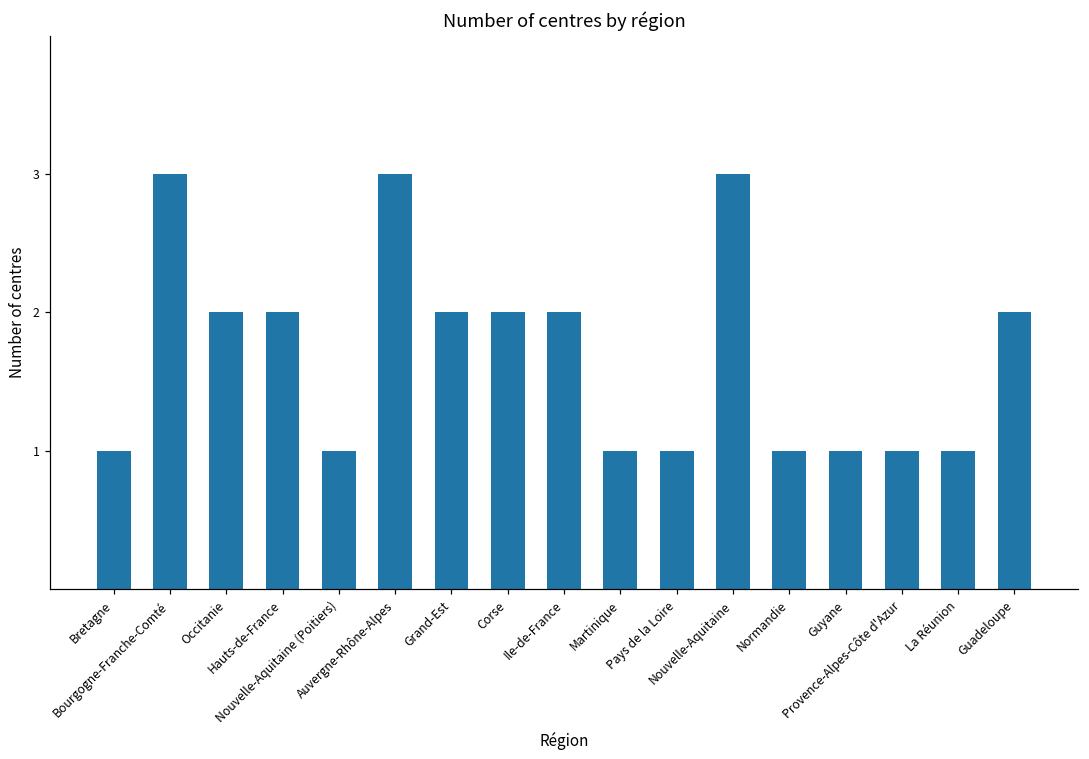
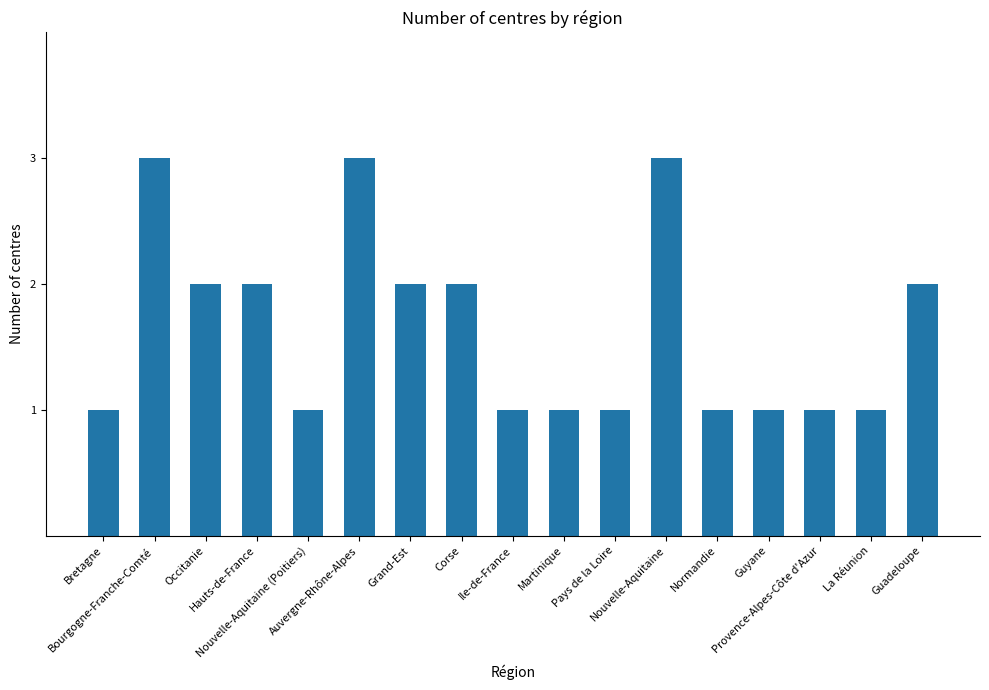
Ile-de-France: 2 -> 1
